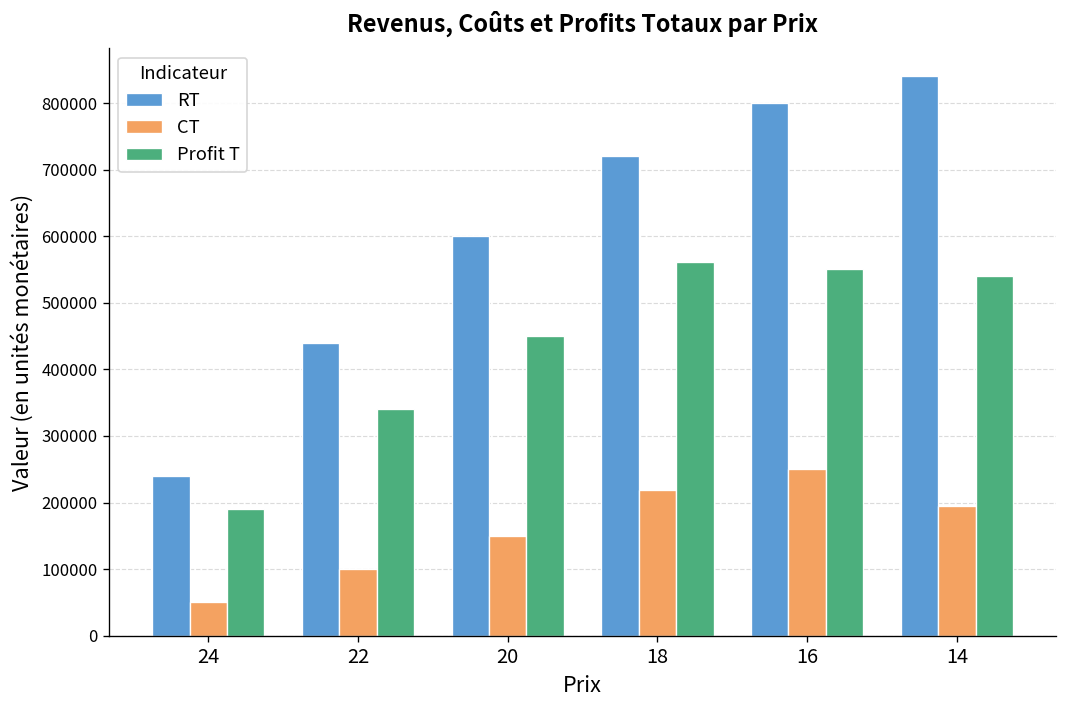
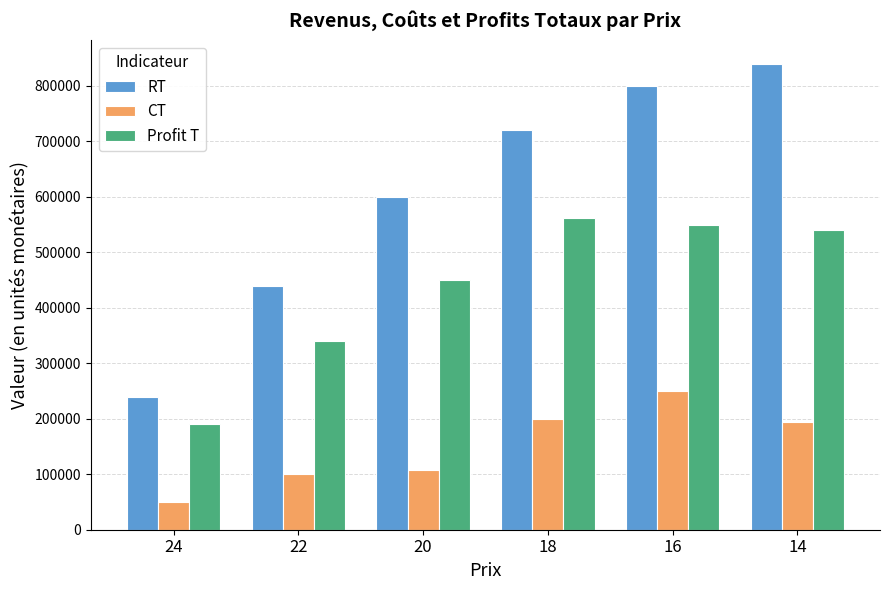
CT, 20: 150000 -> 110000
CT, 18: 220000 -> 200000
